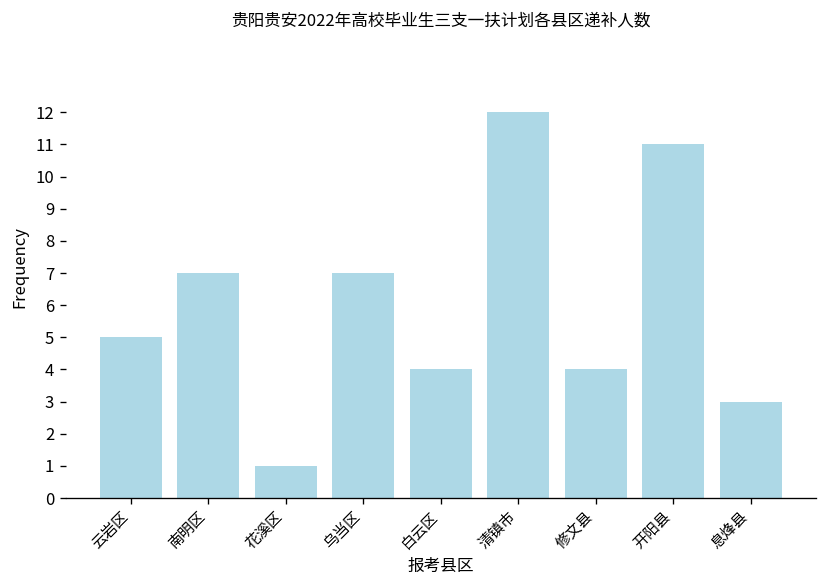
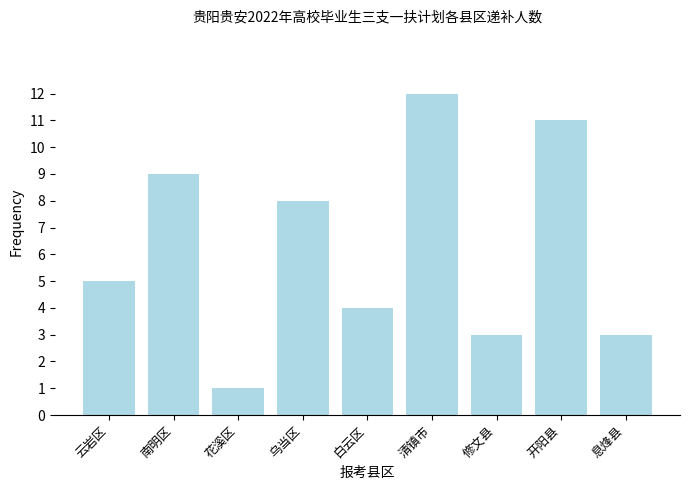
南明区: 7 -> 9
乌当区: 7 -> 8
修文县: 4 -> 3
